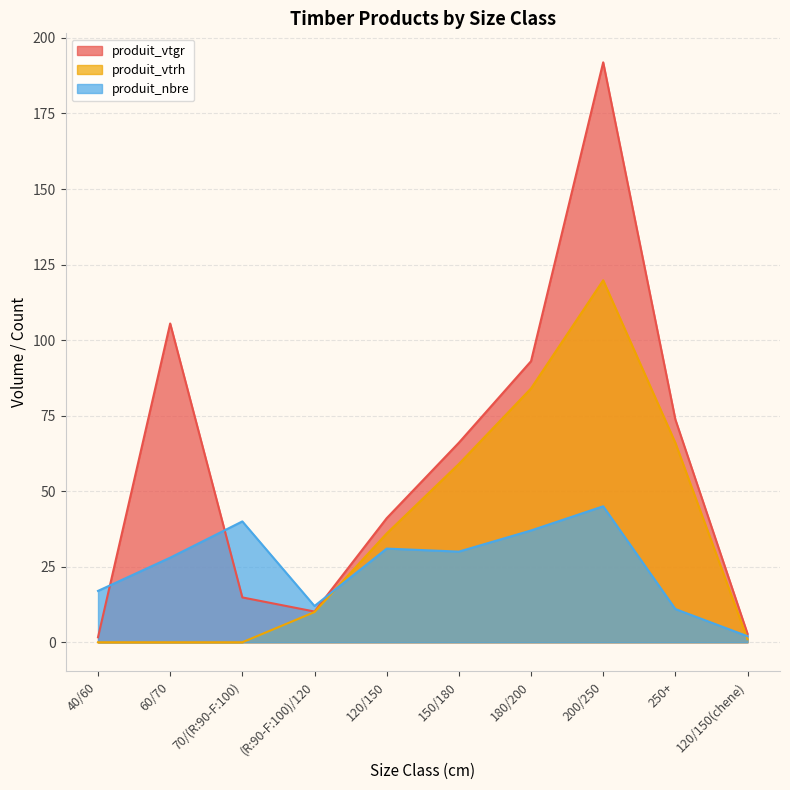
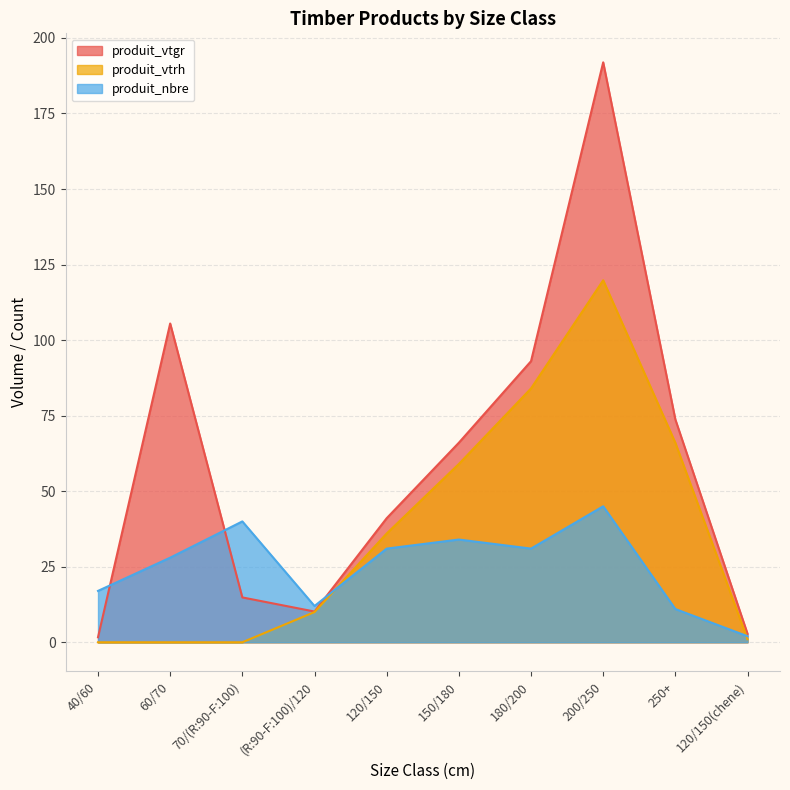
produit_nbre, 150/180: 30 -> 34
produit_nbre, 180/200: 37 -> 31
